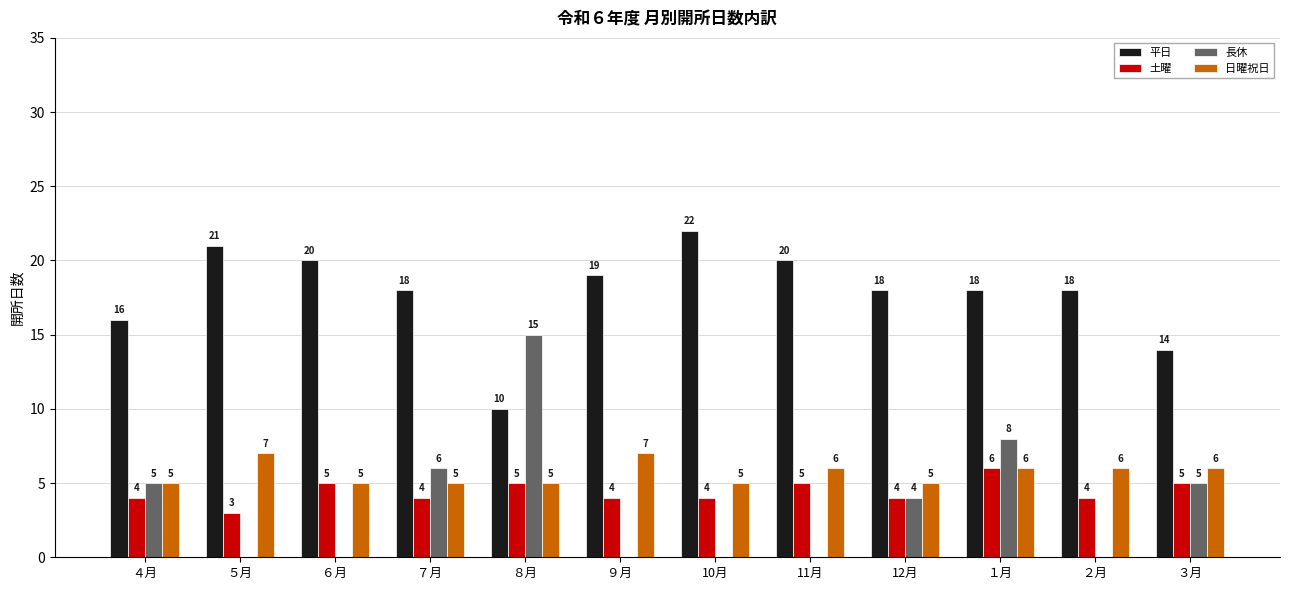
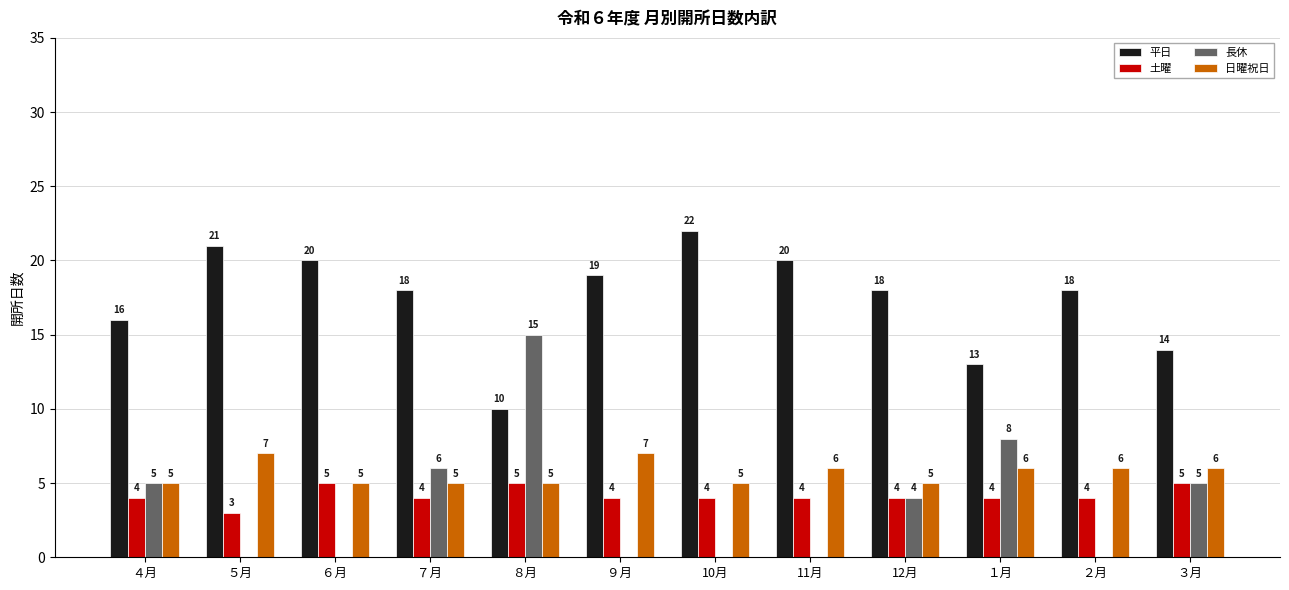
土曜, 11月: 5 -> 4
平日, １月: 18 -> 13
土曜, １月: 6 -> 4
